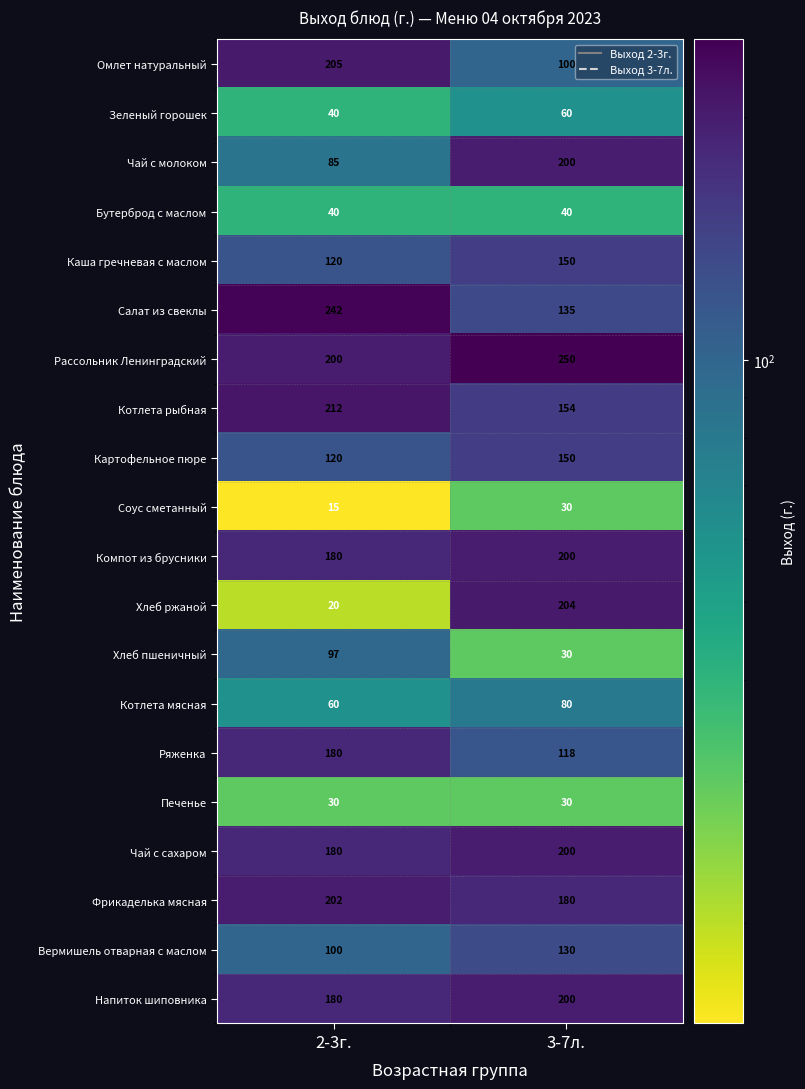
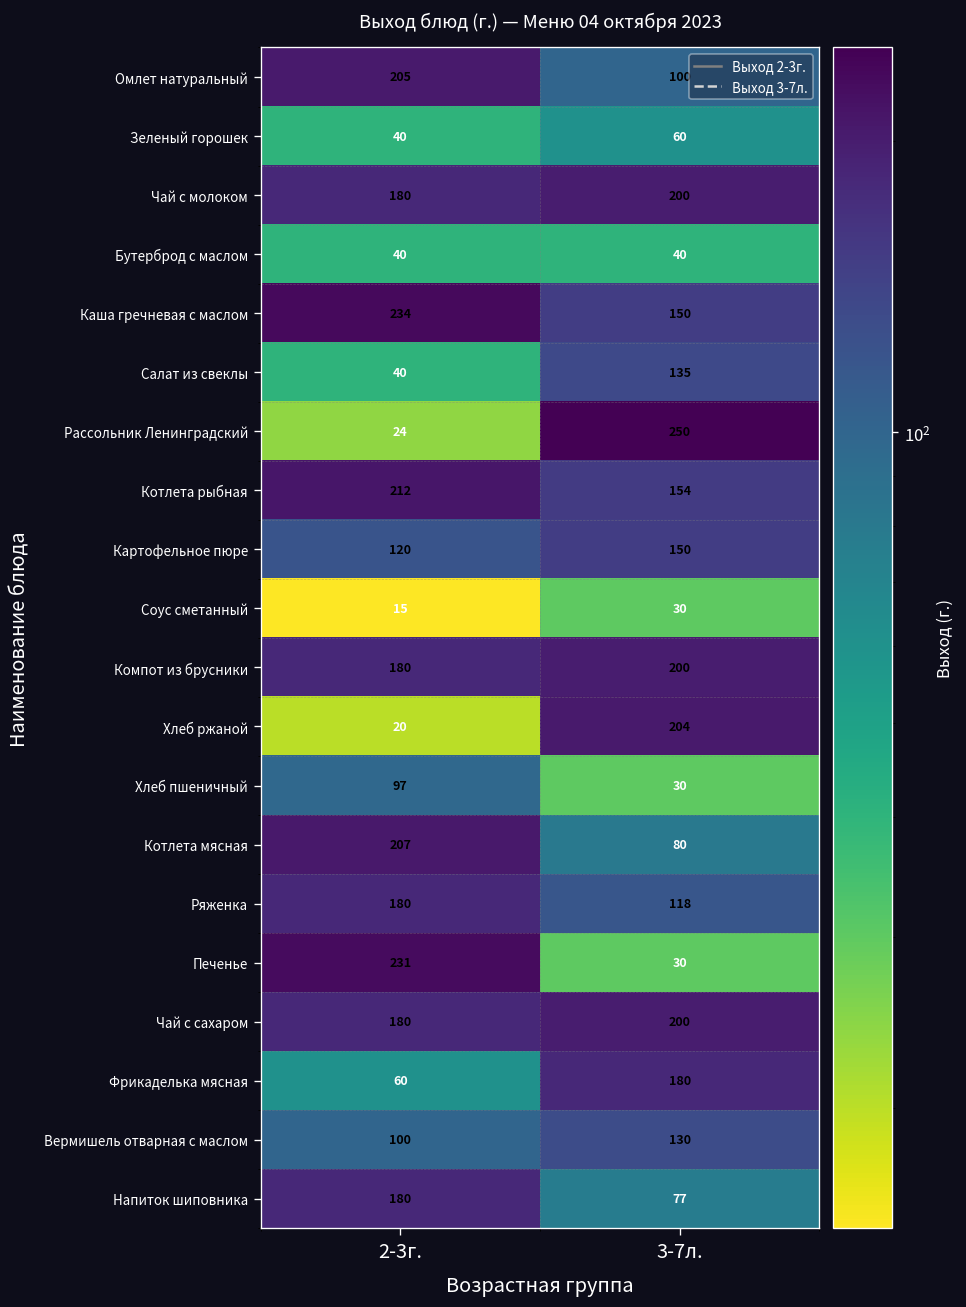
Чай с молоком, 2-3г.: 85 -> 180
Каша гречневая с маслом, 2-3г.: 120 -> 234
Салат из свеклы, 2-3г.: 242 -> 40
Рассольник Ленинградский, 2-3г.: 200 -> 24
Котлета мясная, 2-3г.: 60 -> 207
Печенье, 2-3г.: 30 -> 231
Фрикаделька мясная, 2-3г.: 202 -> 60
Напиток шиповника, 3-7л.: 200 -> 77
